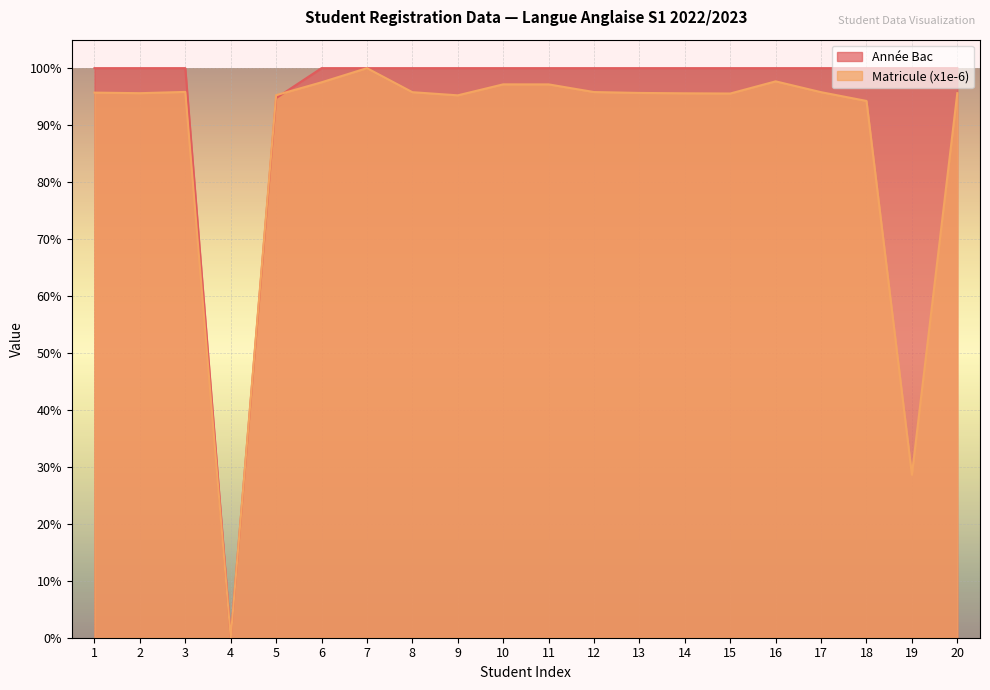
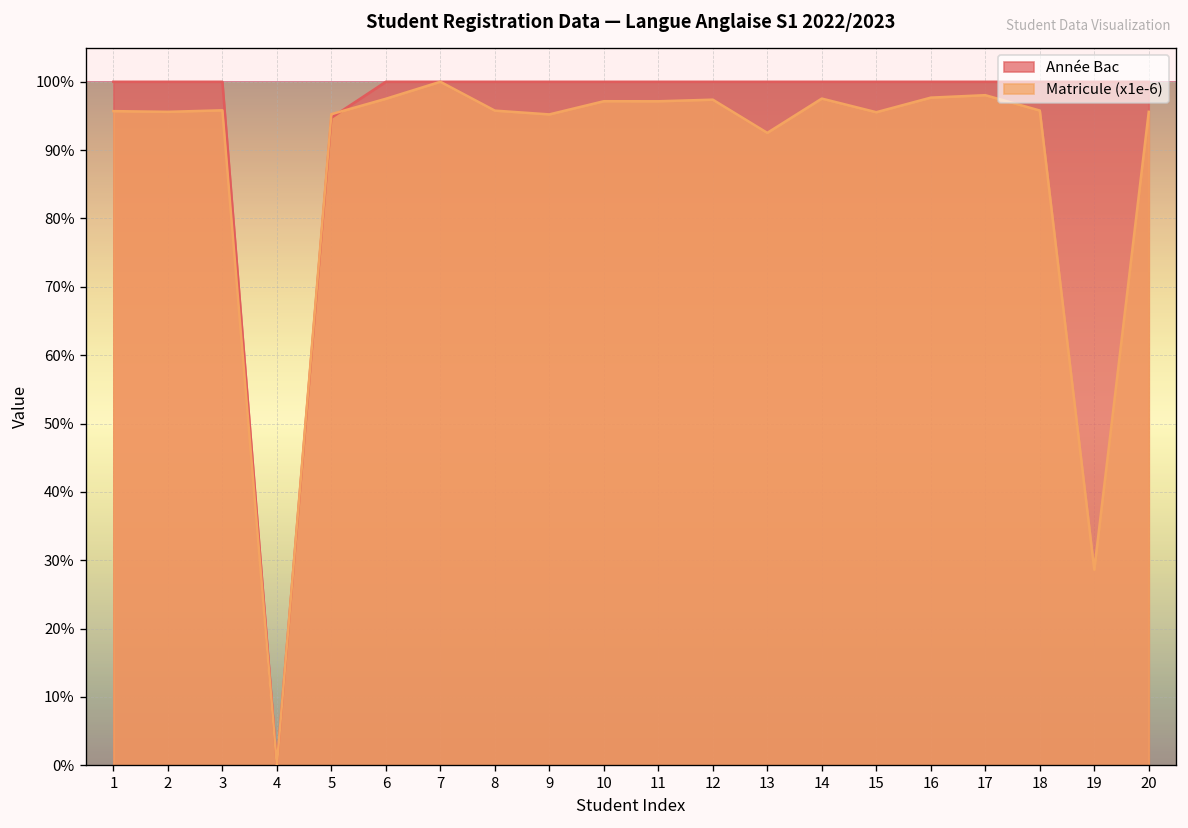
Matricule (x1e-6), 12: 96% -> 97%
Matricule (x1e-6), 13: 96% -> 93%
Matricule (x1e-6), 14: 96% -> 98%
Matricule (x1e-6), 17: 96% -> 98%
Matricule (x1e-6), 18: 94% -> 96%
